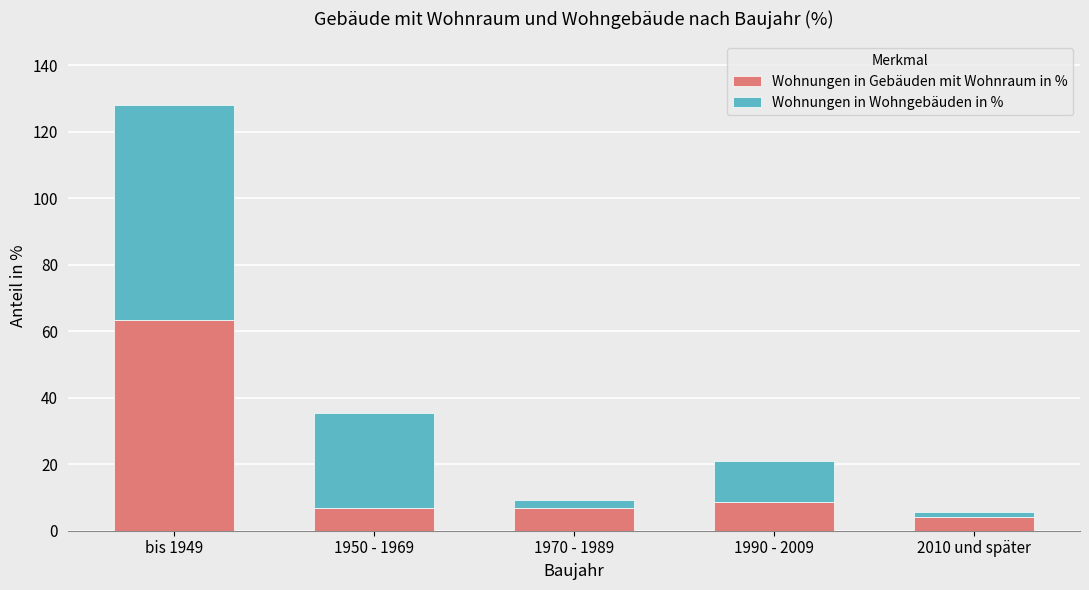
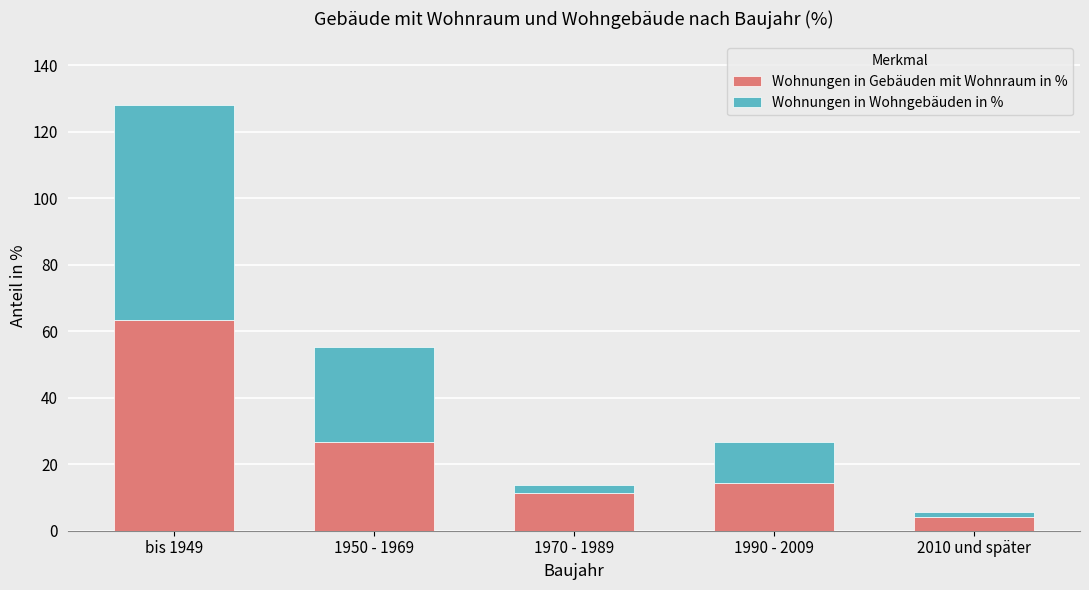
Wohnungen in Gebäuden mit Wohnraum in %, 1950 - 1969: 7 -> 27
Wohnungen in Gebäuden mit Wohnraum in %, 1970 - 1989: 7 -> 11
Wohnungen in Gebäuden mit Wohnraum in %, 1990 - 2009: 9 -> 14
